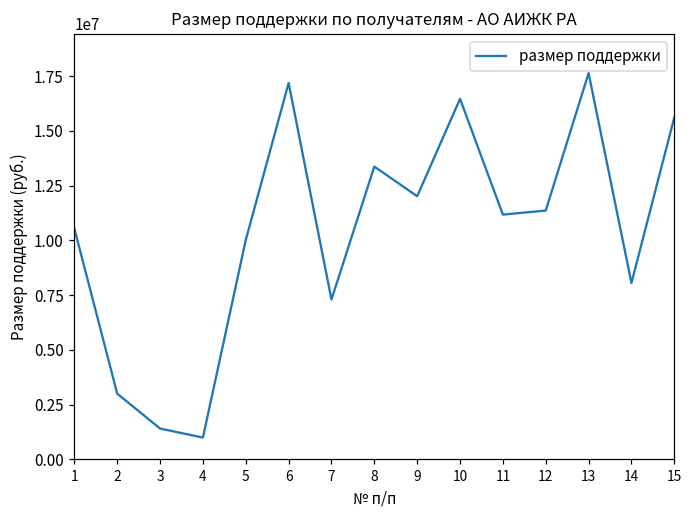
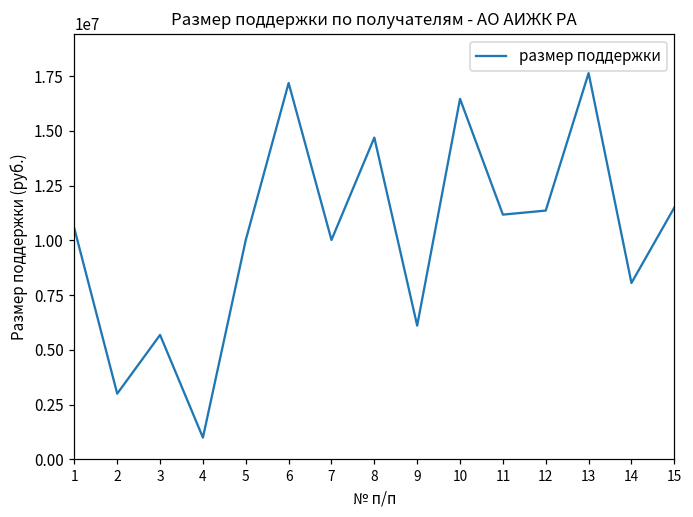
3: 1400000 -> 5700000
7: 7300000 -> 10000000
8: 13400000 -> 14700000
9: 12000000 -> 6100000
15: 15600000 -> 11500000
